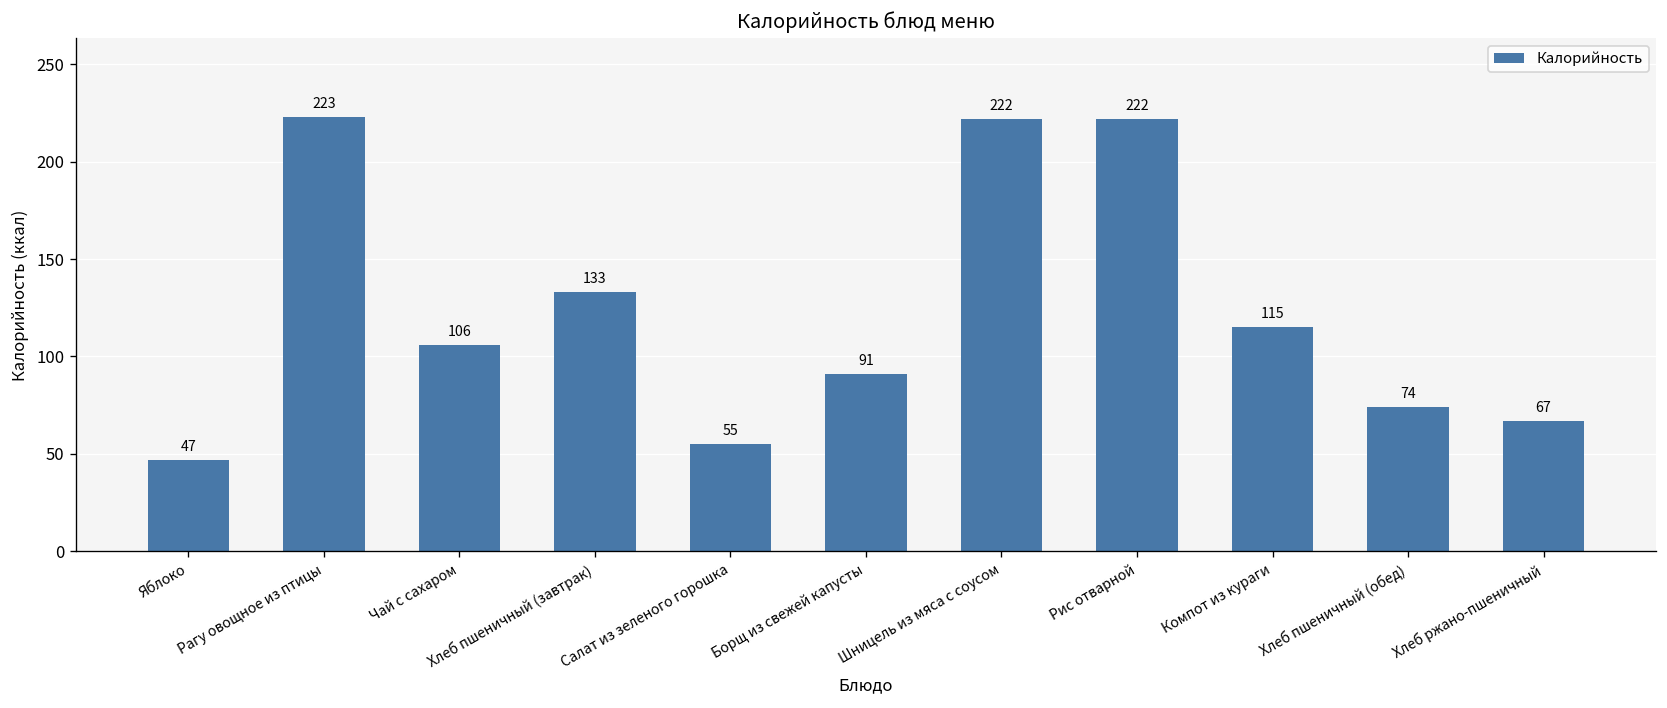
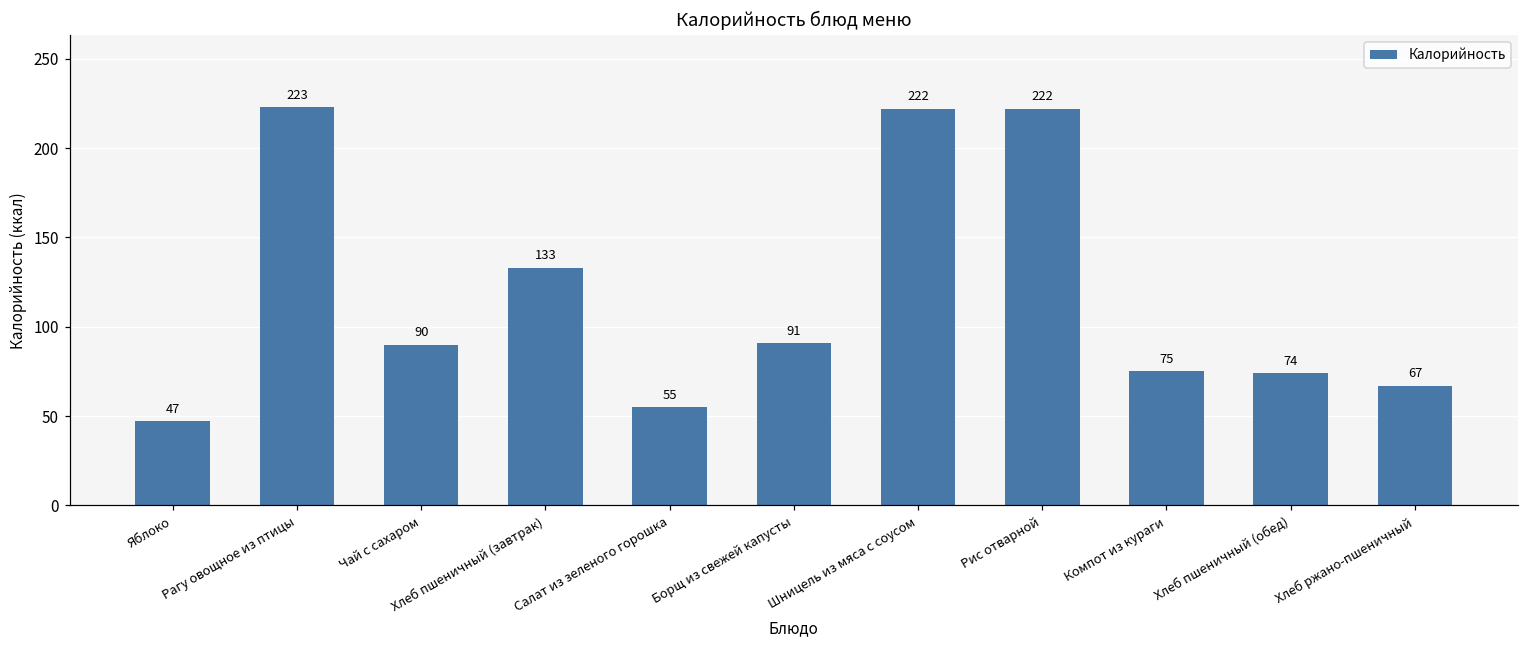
Чай с сахаром: 106 -> 90
Компот из кураги: 115 -> 75
